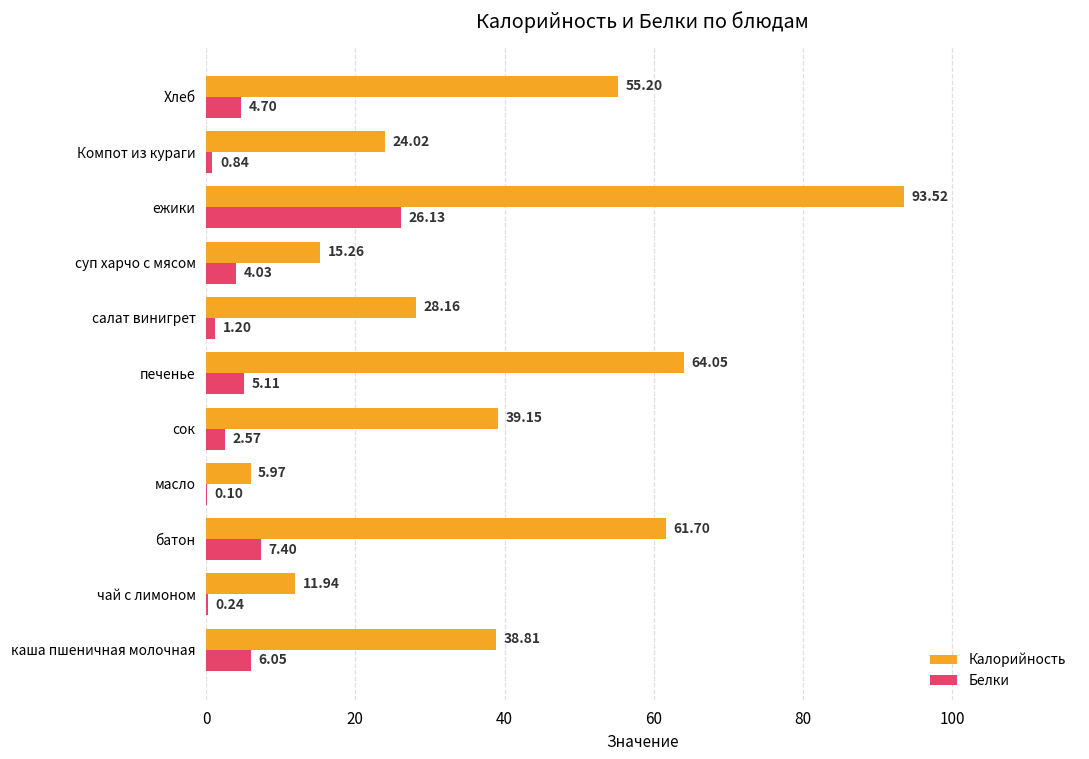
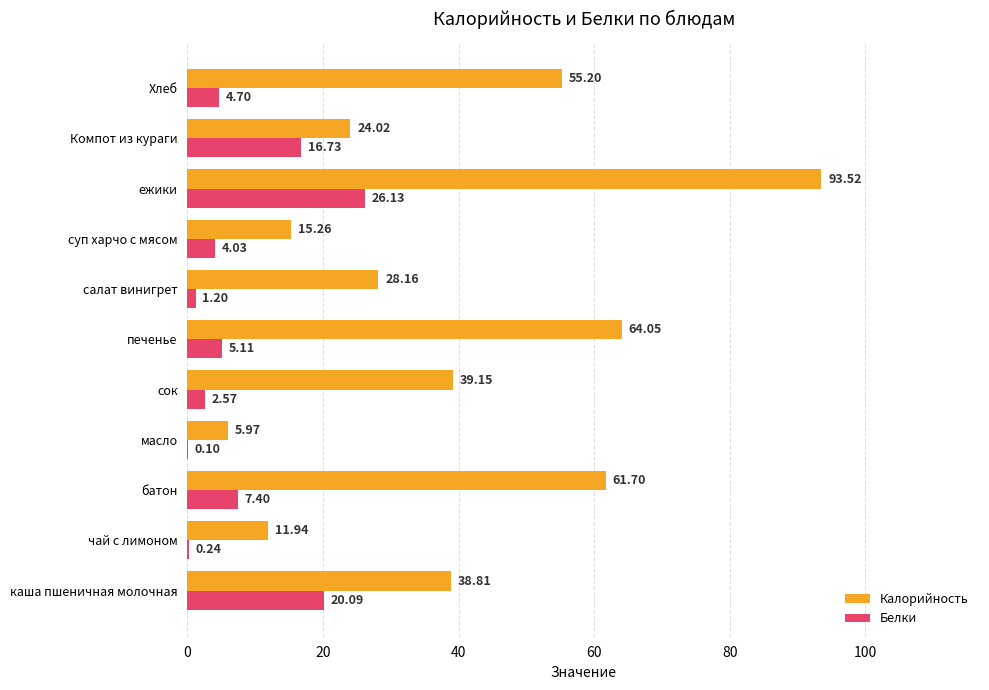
Белки, Компот из кураги: 0.84 -> 16.73
Белки, каша пшеничная молочная: 6.05 -> 20.09
